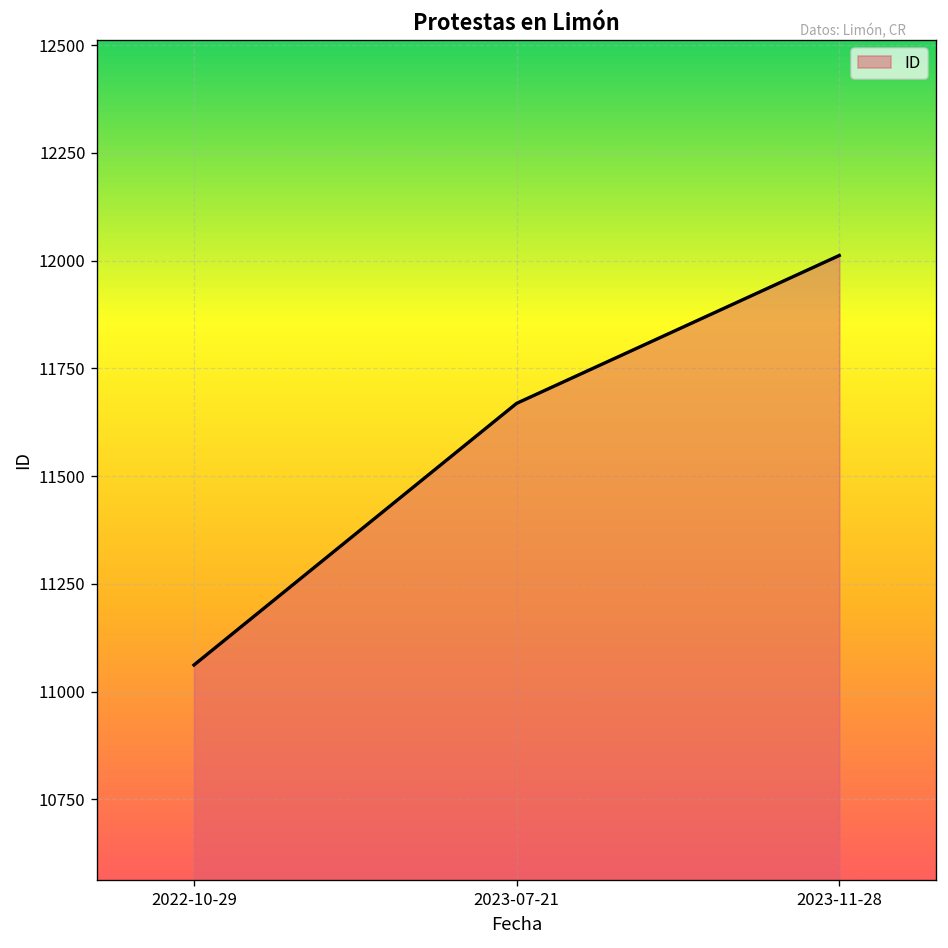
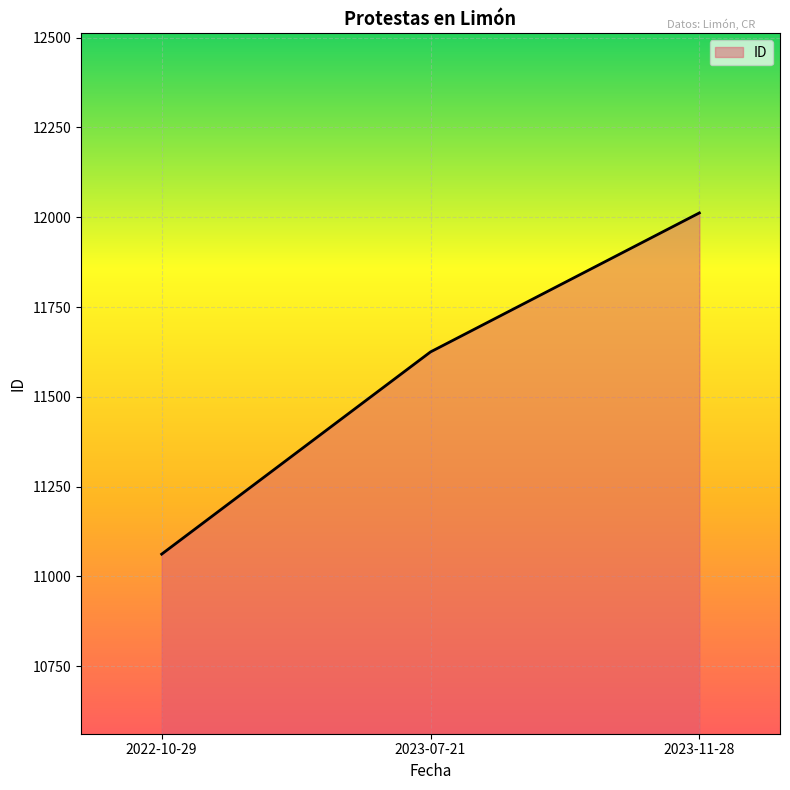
2023-07-21: 11670 -> 11630
